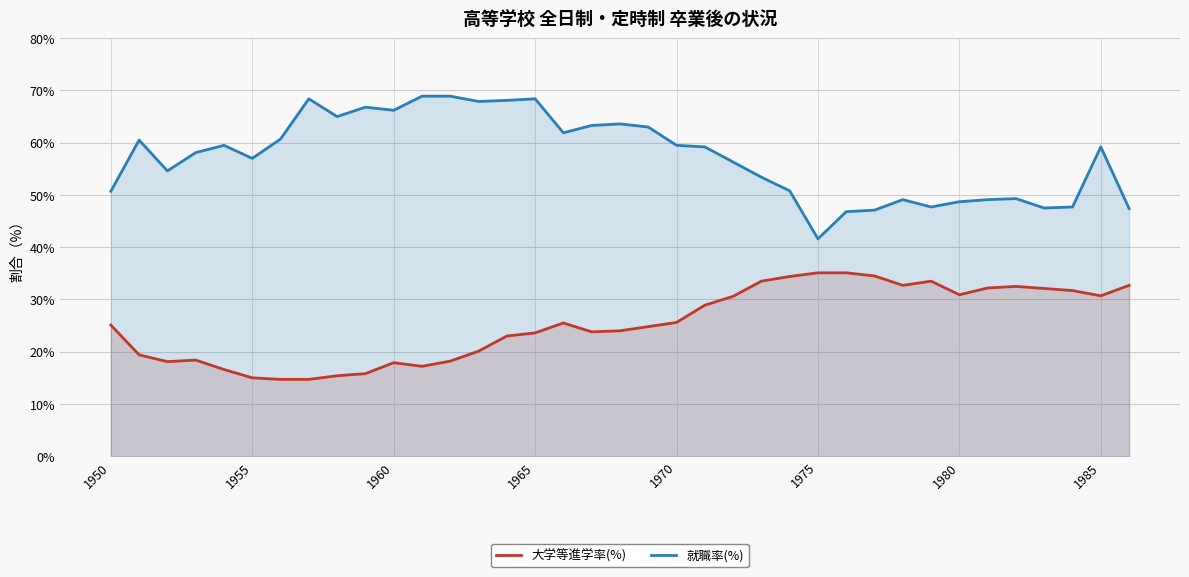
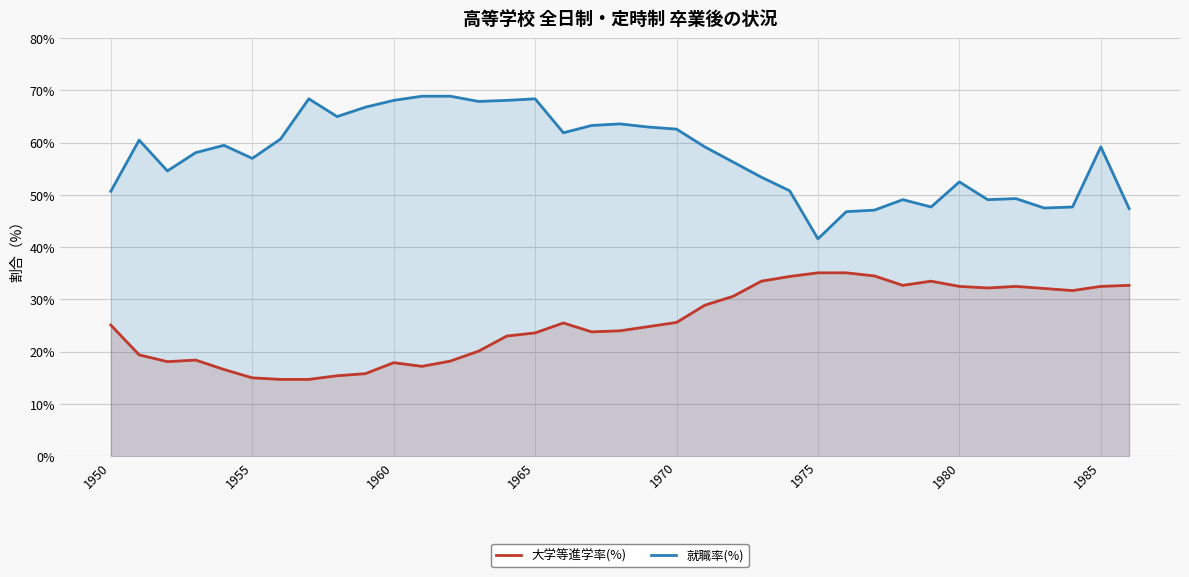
就職率(%), 1960: 66% -> 68%
就職率(%), 1970: 60% -> 63%
大学等進学率(%), 1980: 31% -> 33%
就職率(%), 1980: 49% -> 53%
大学等進学率(%), 1985: 31% -> 33%
